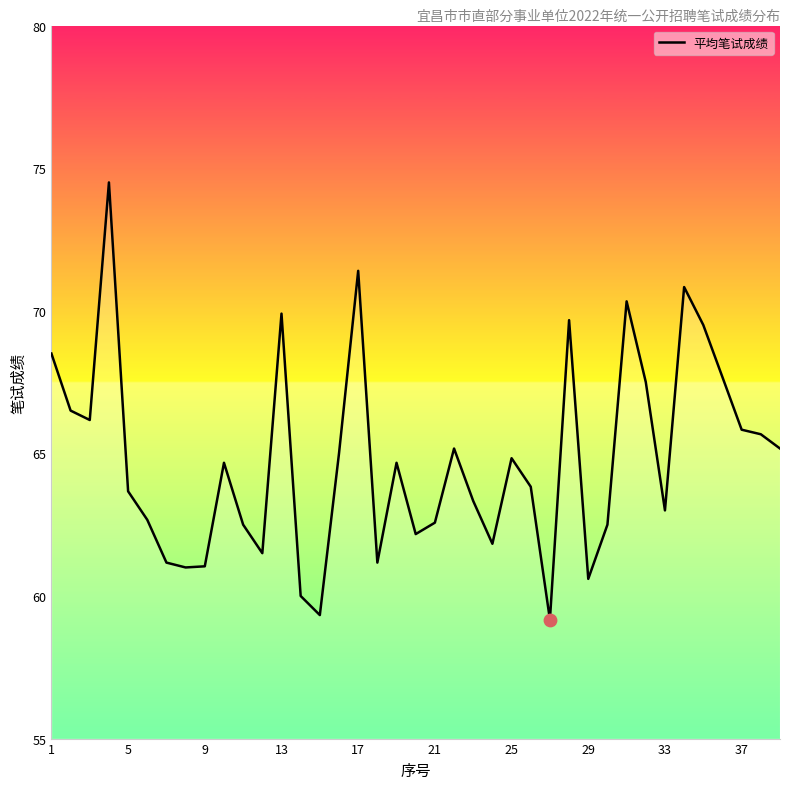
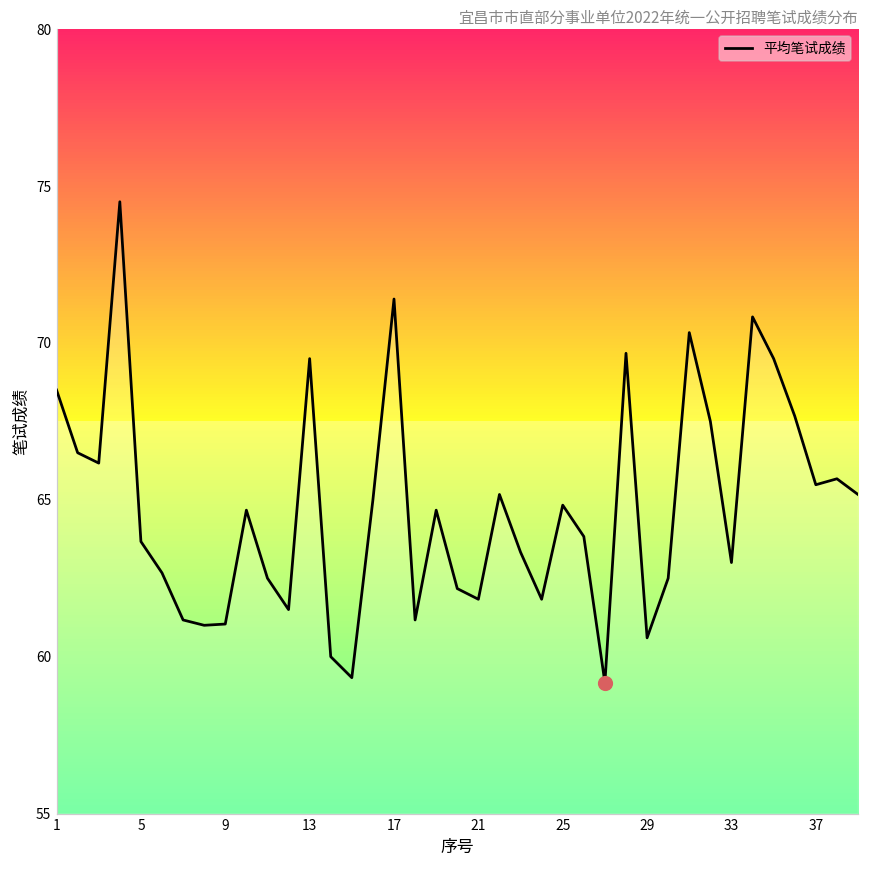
平均笔试成绩, 13: 69.9 -> 69.5
平均笔试成绩, 21: 62.6 -> 61.8
平均笔试成绩, 37: 65.8 -> 65.5
